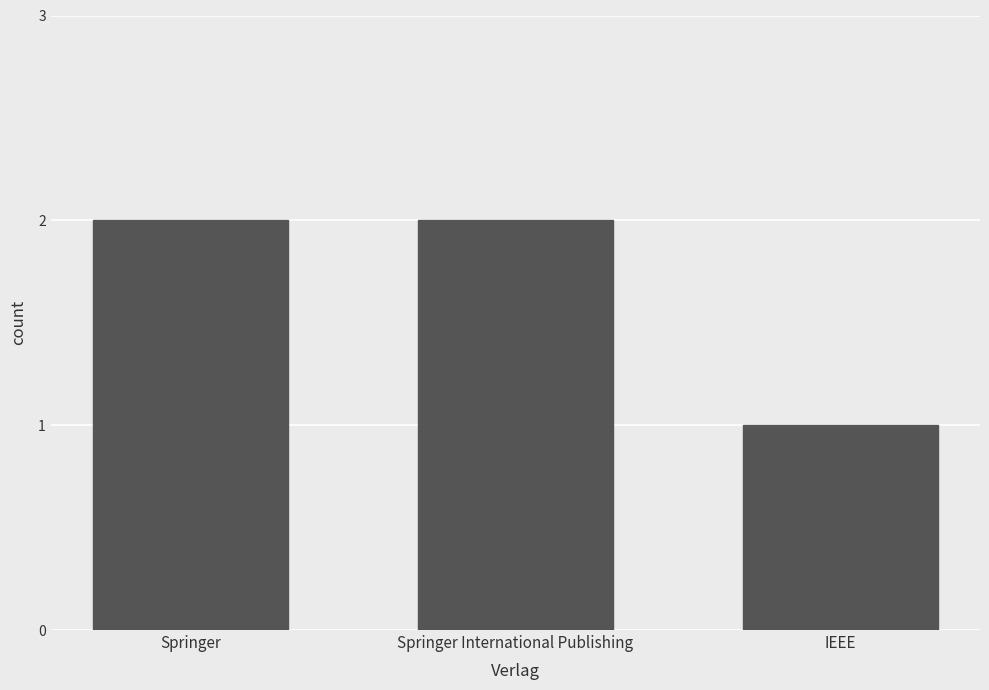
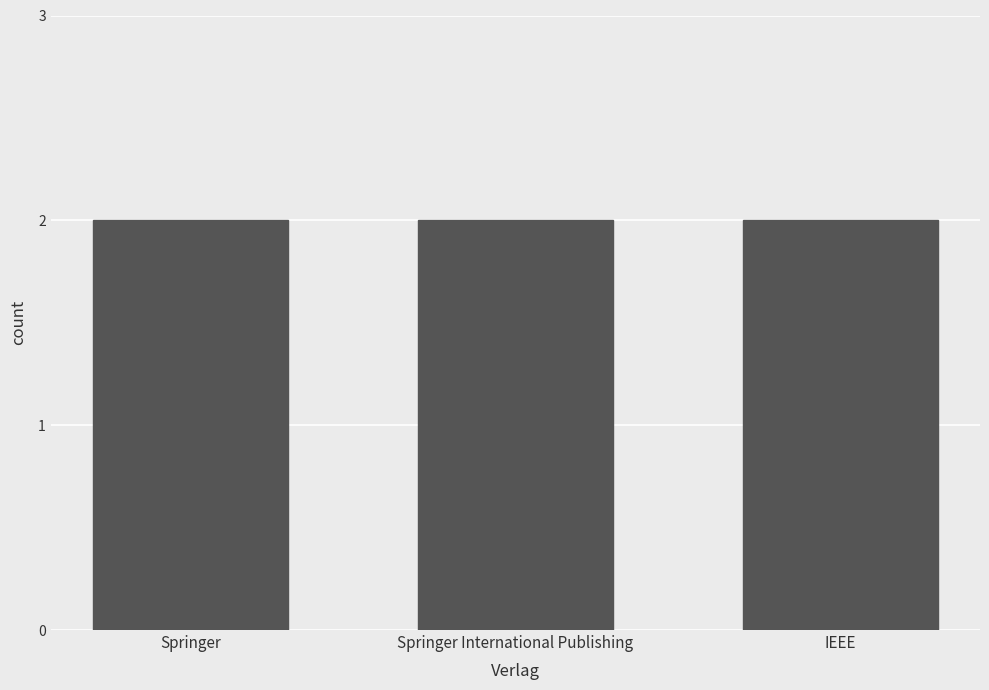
IEEE: 1 -> 2
